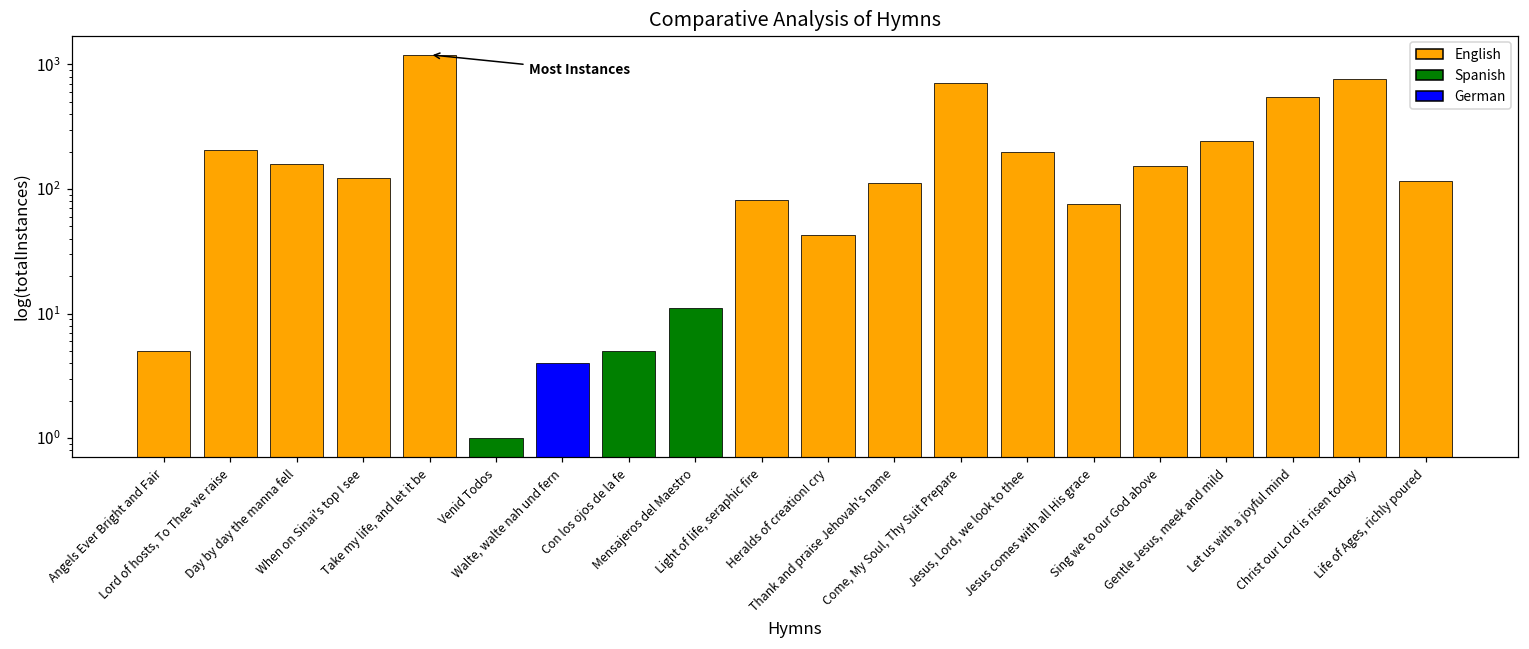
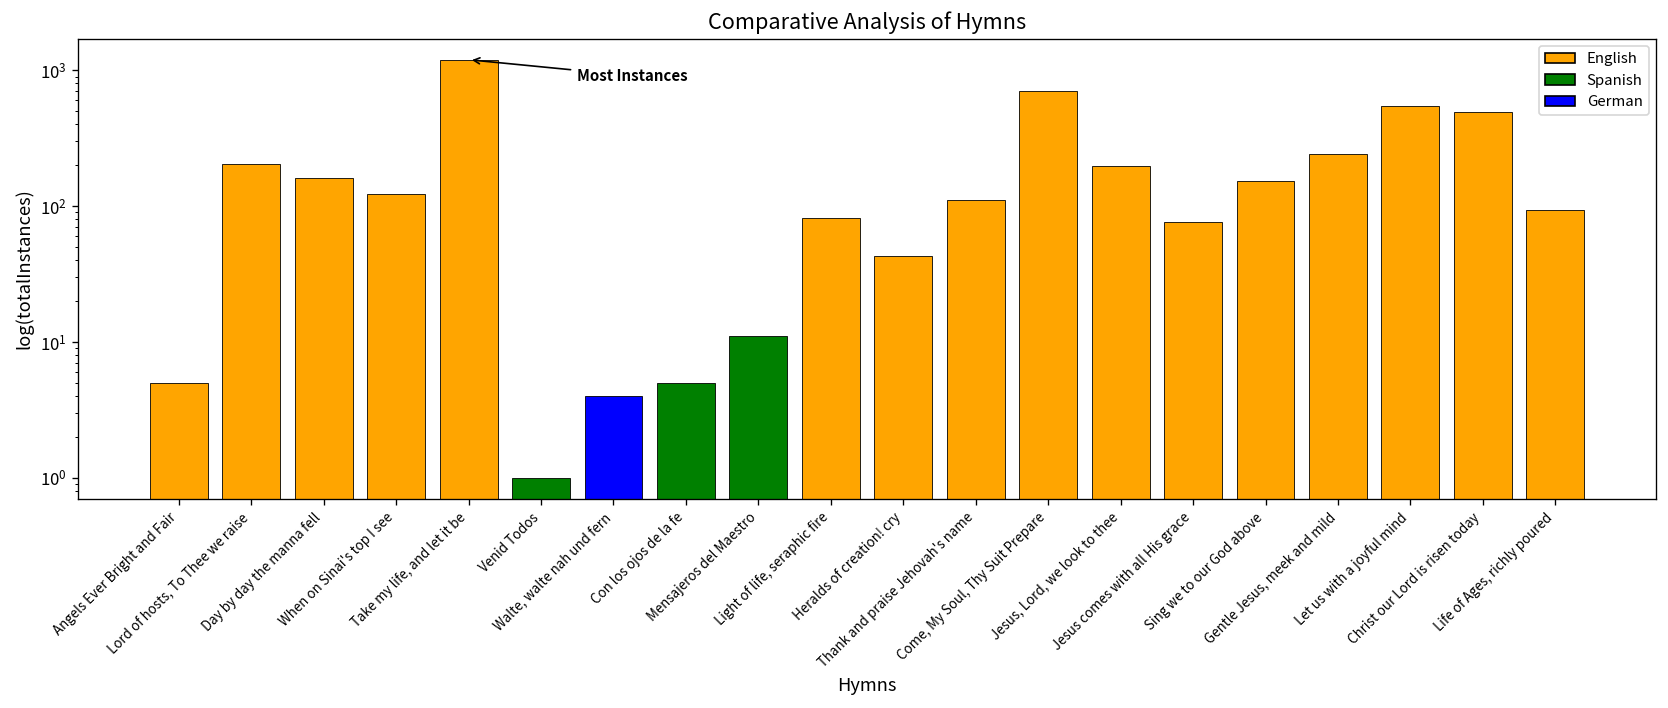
Christ our Lord is risen today: 800 -> 490
Life of Ages, richly poured: 120 -> 90
